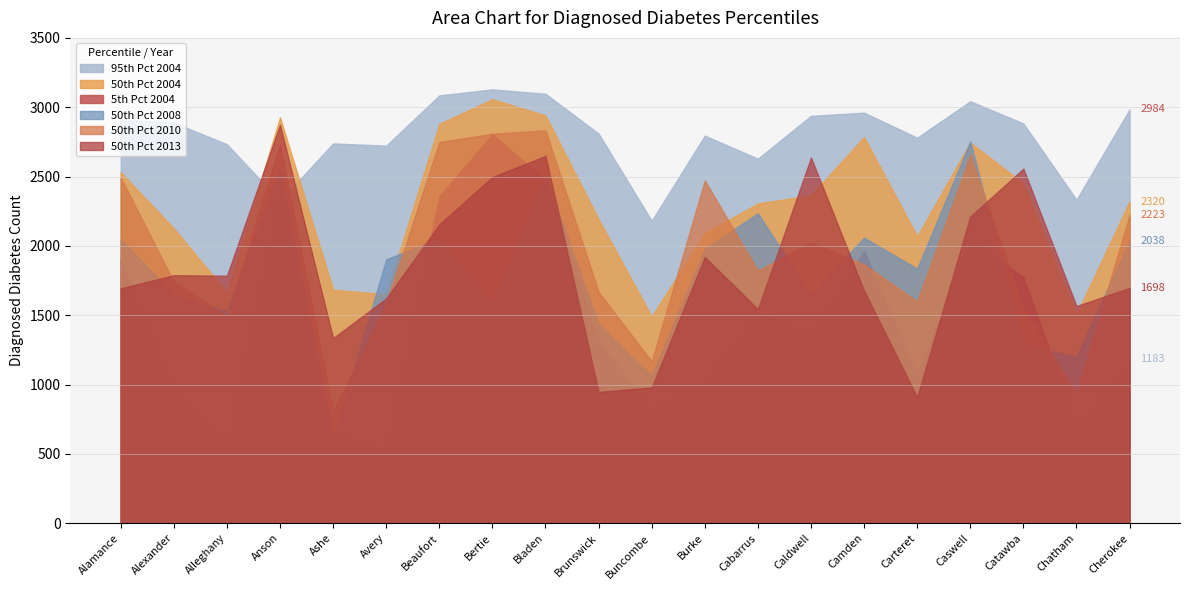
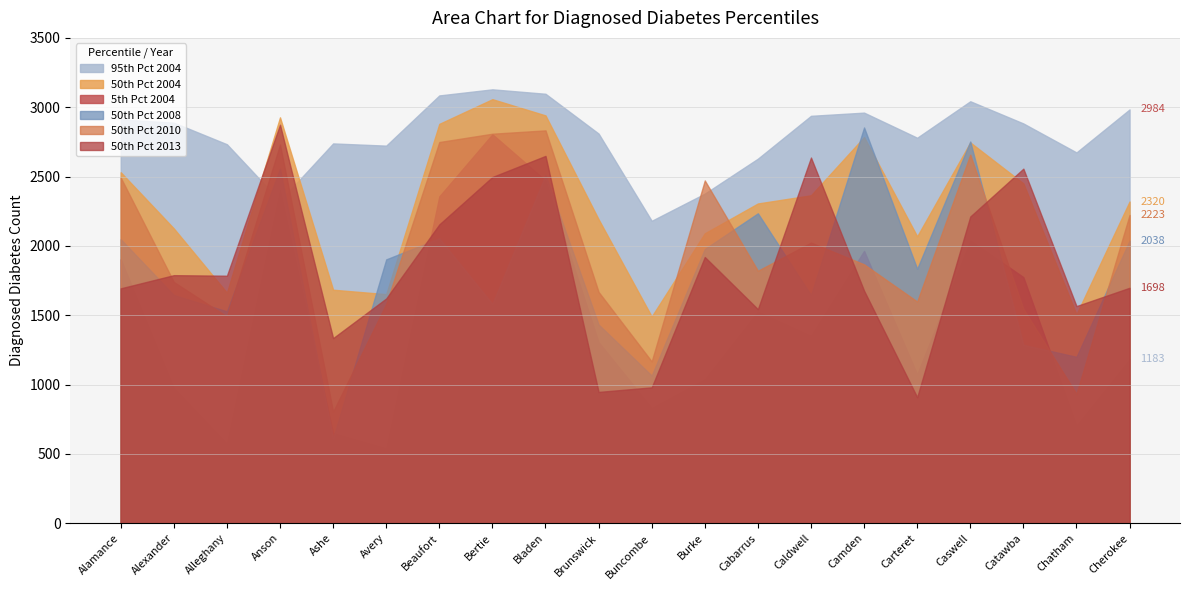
95th Pct 2004, Burke: 2800 -> 2380
50th Pct 2008, Camden: 2060 -> 2850
95th Pct 2004, Chatham: 2330 -> 2670
